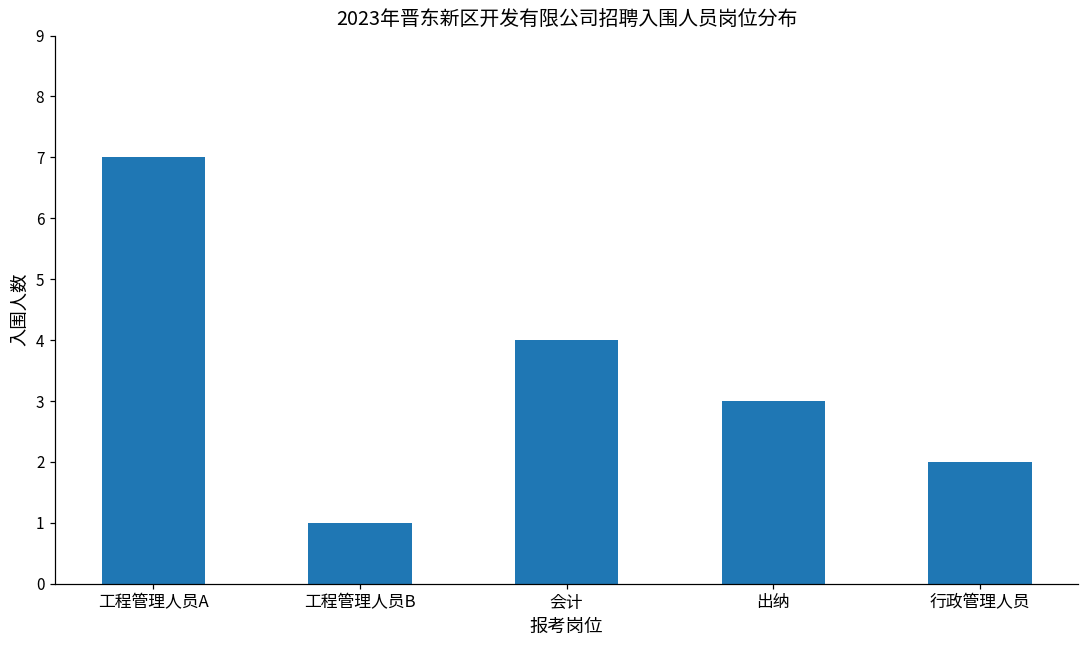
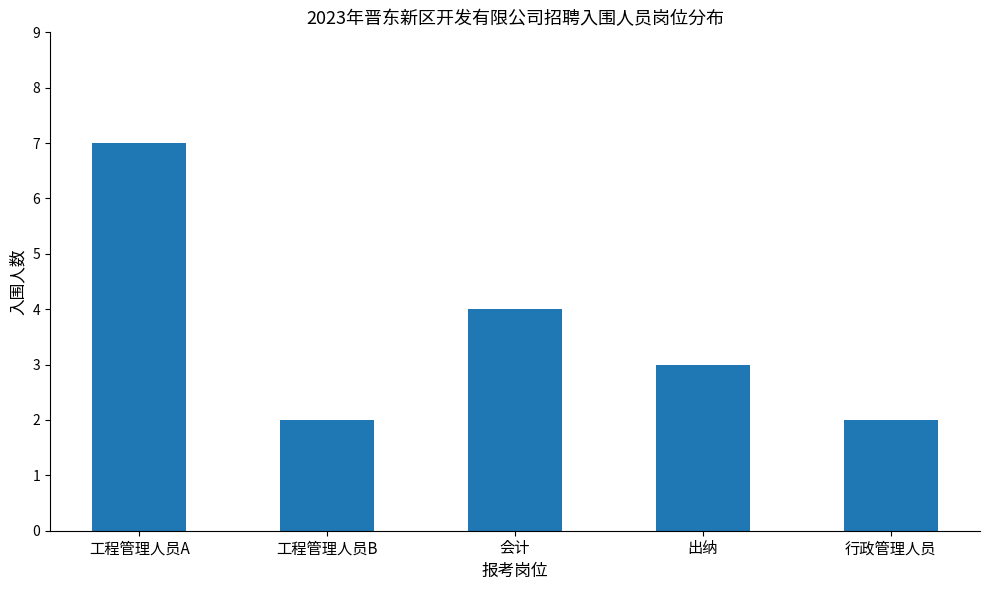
工程管理人员B: 1 -> 2
